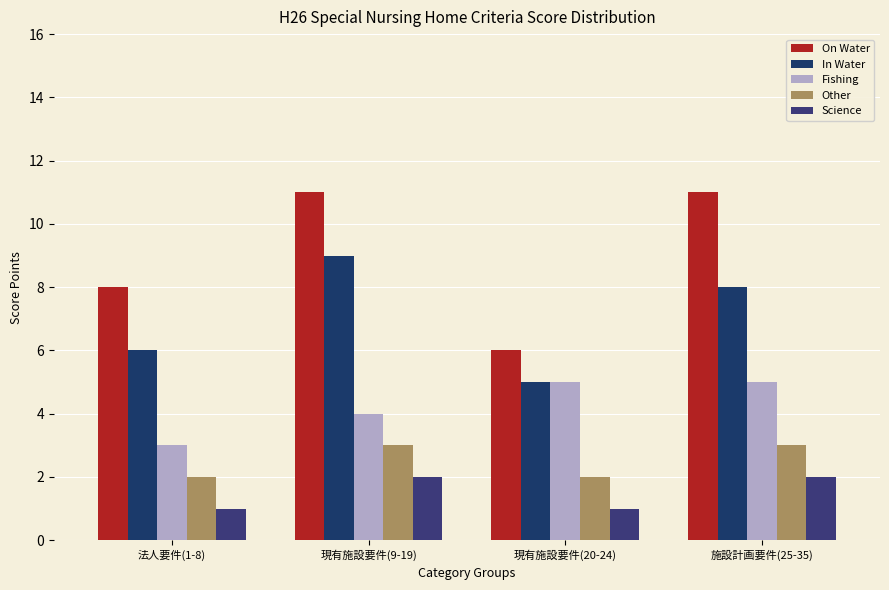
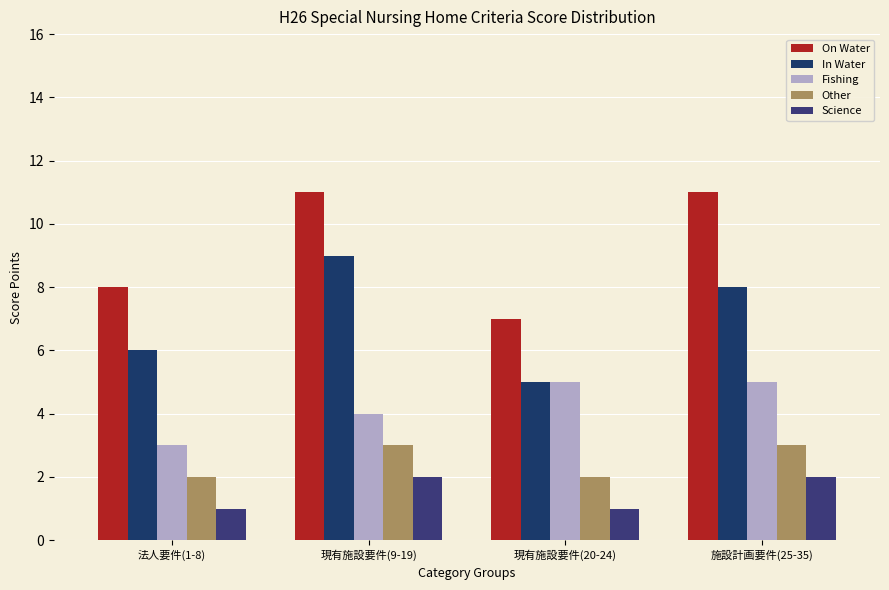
On Water, 現有施設要件(20-24): 6 -> 7
